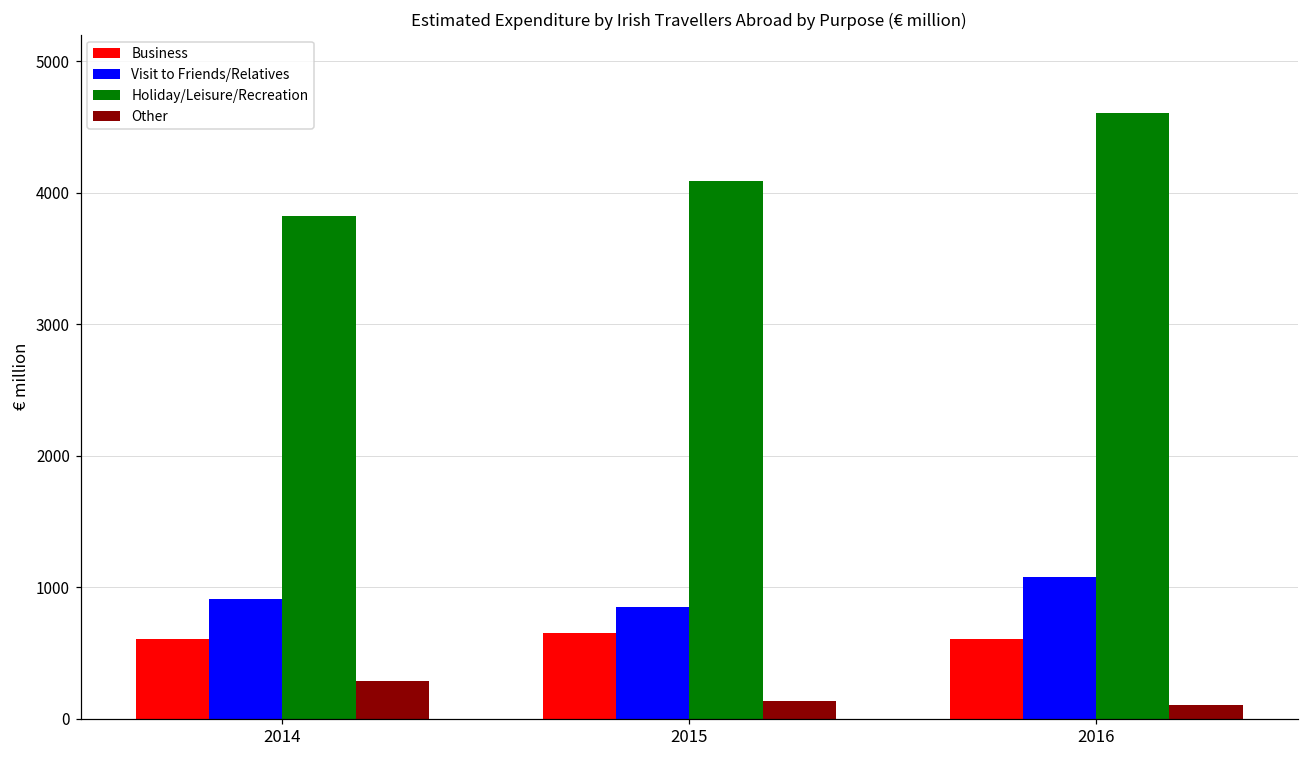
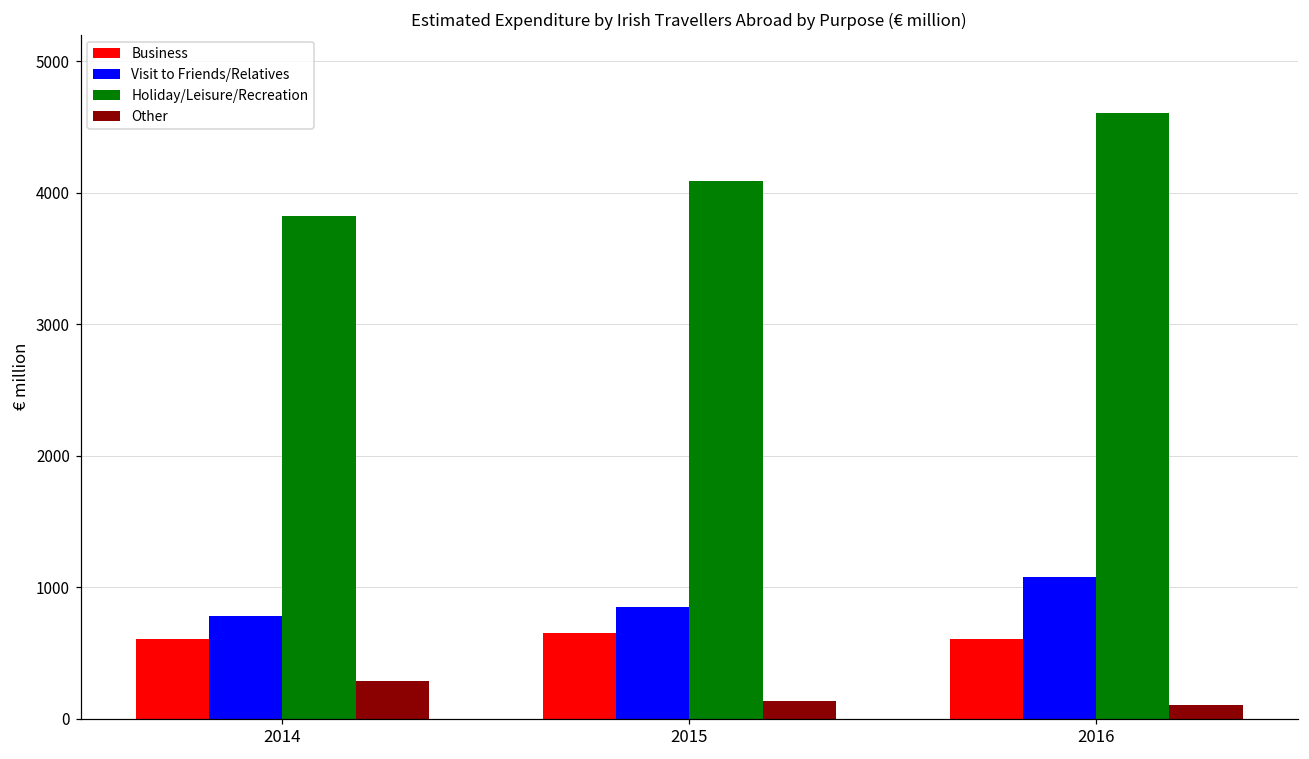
Visit to Friends/Relatives, 2014: 910 -> 780
